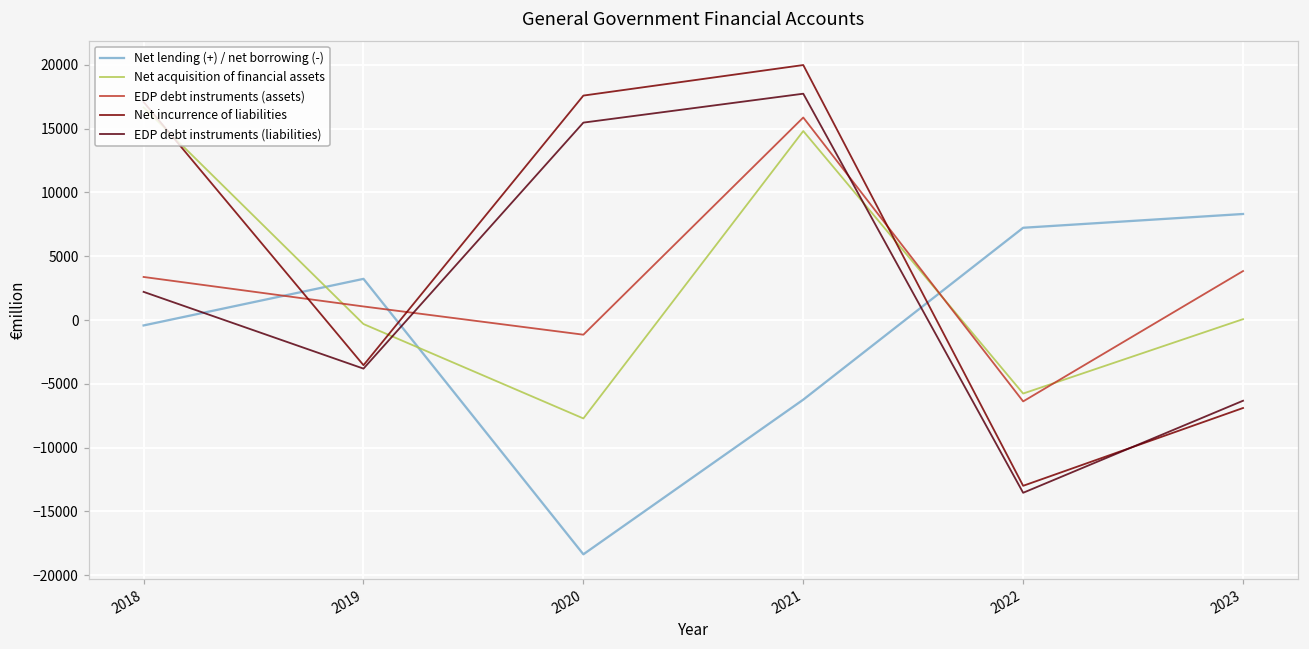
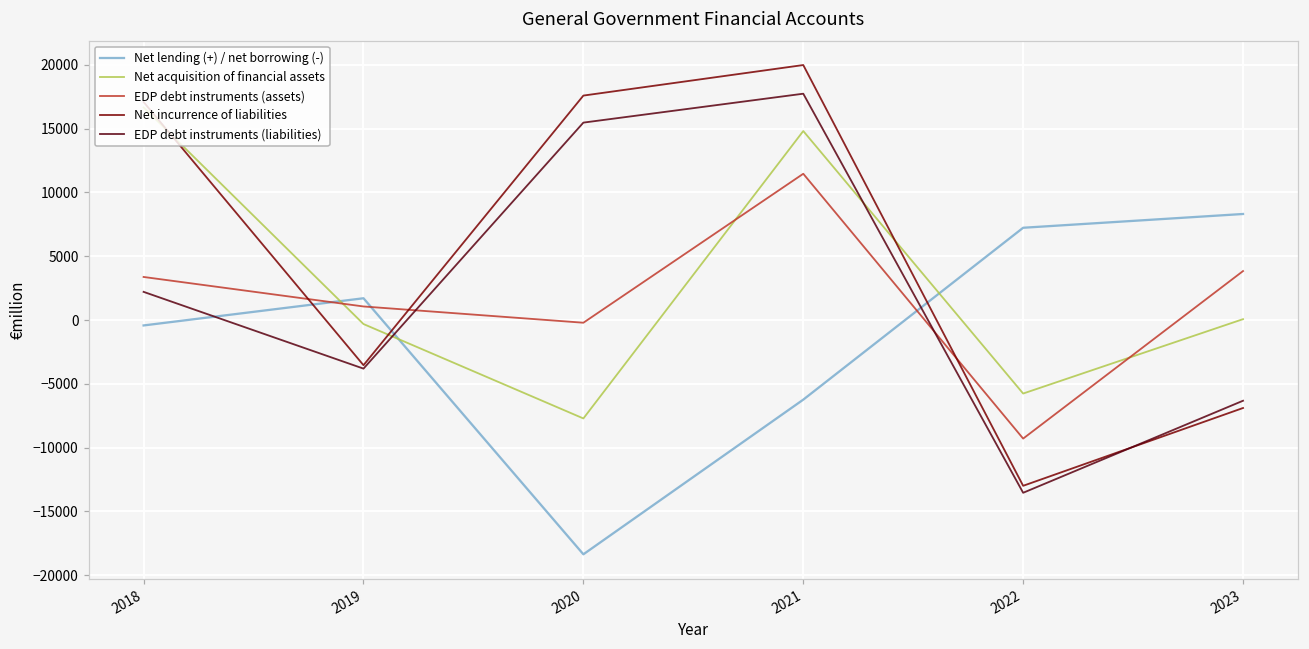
Net lending (+) / net borrowing (-), 2019: 3200 -> 1700
EDP debt instruments (assets), 2020: -1200 -> -200
EDP debt instruments (assets), 2021: 15900 -> 11500
EDP debt instruments (assets), 2022: -6400 -> -9300
